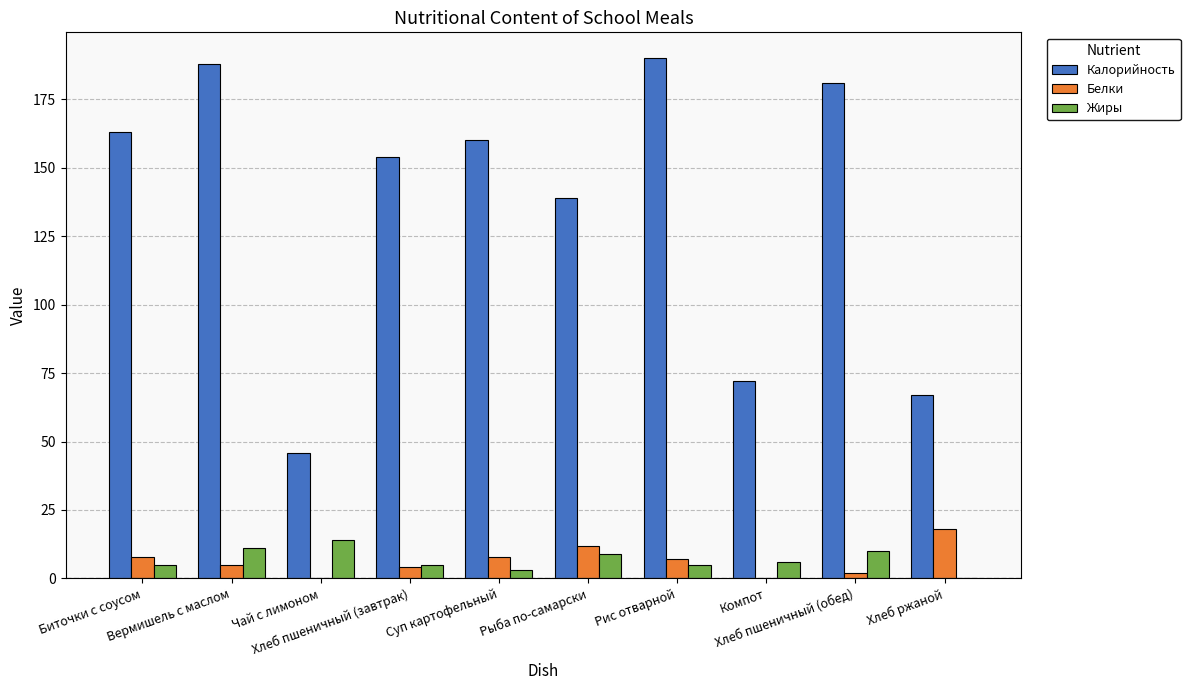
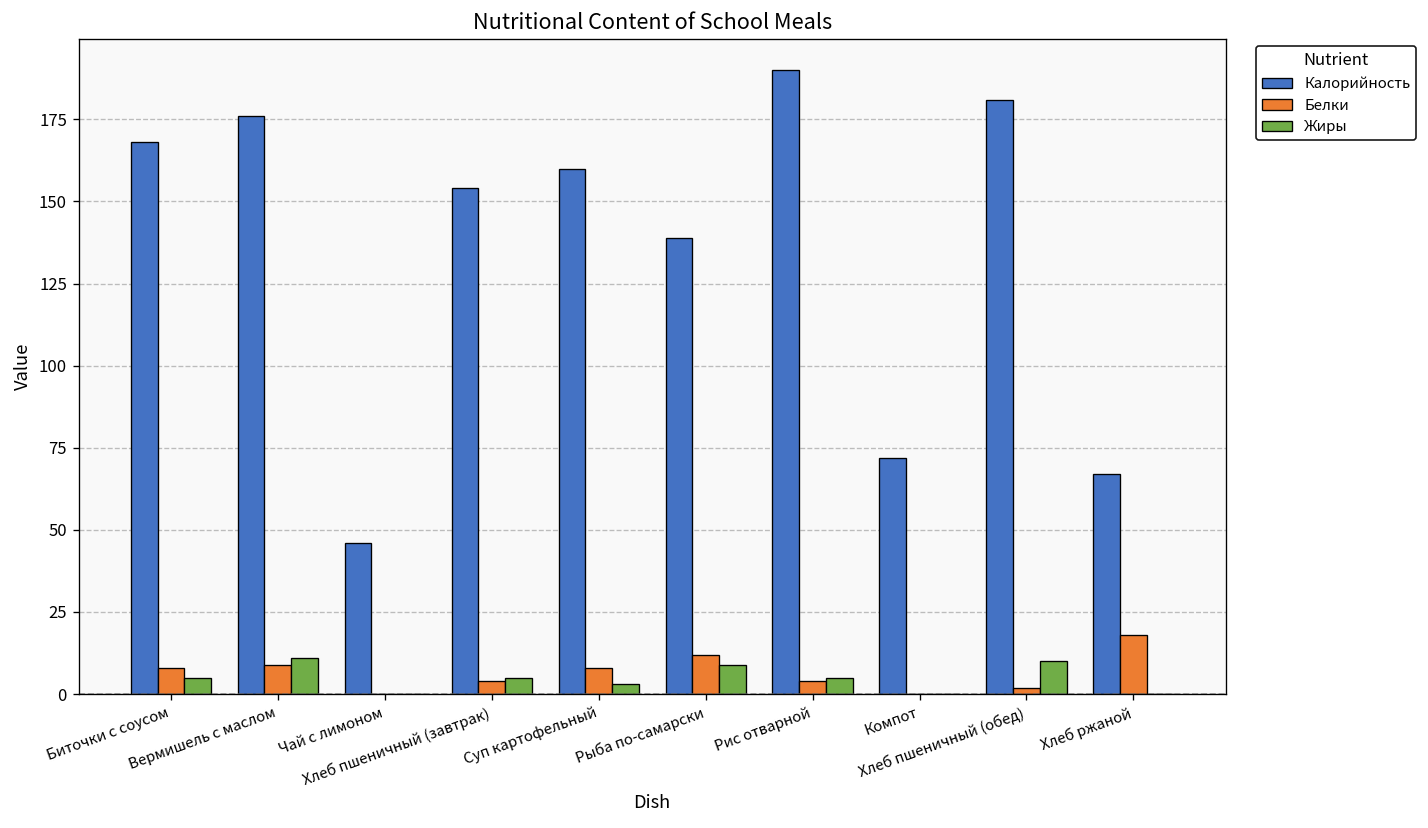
Калорийность, Биточки с соусом: 163 -> 168
Калорийность, Вермишель с маслом: 188 -> 176
Белки, Вермишель с маслом: 5 -> 9
Жиры, Чай с лимоном: 14 -> 0
Белки, Рис отварной: 7 -> 4
Жиры, Компот: 6 -> 0
